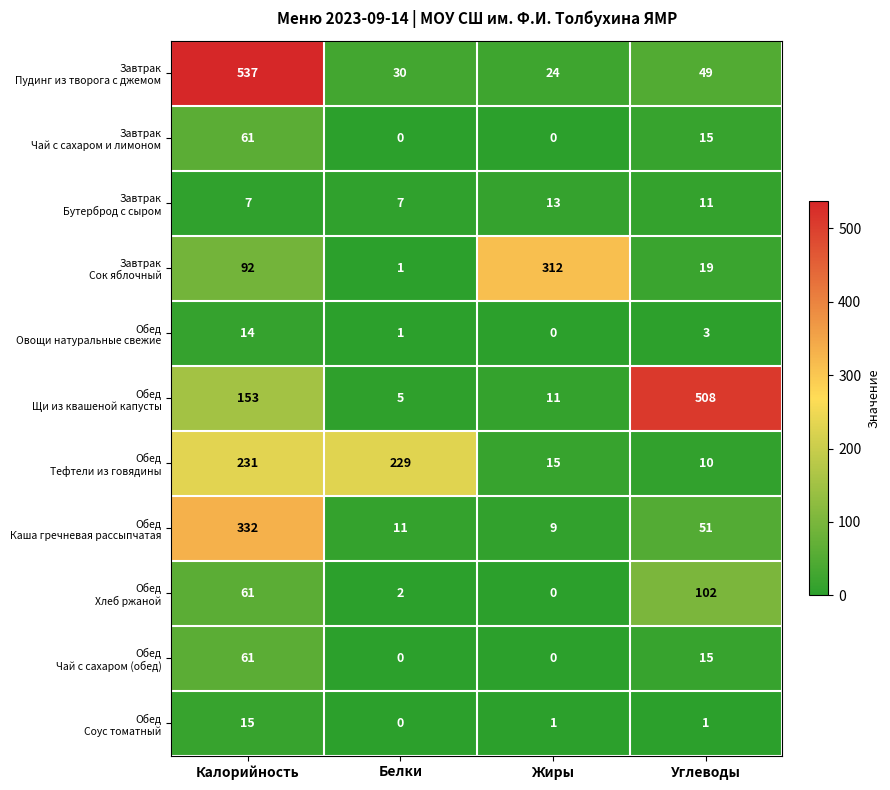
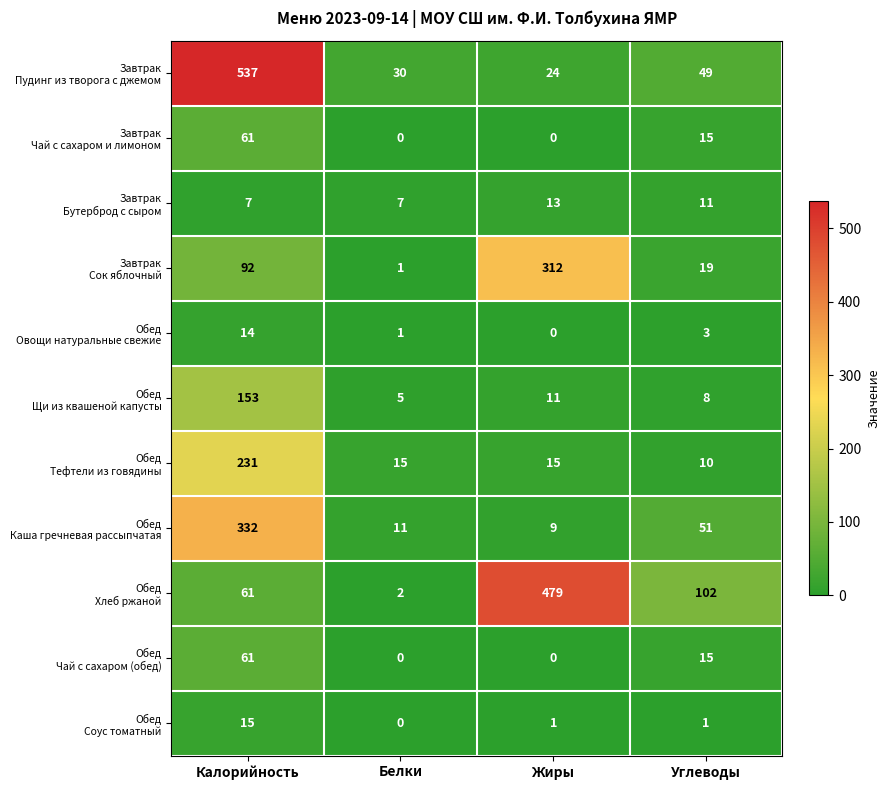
Обед Щи из квашеной капусты, Углеводы: 508 -> 8
Обед Тефтели из говядины, Белки: 229 -> 15
Обед Хлеб ржаной, Жиры: 0 -> 479
